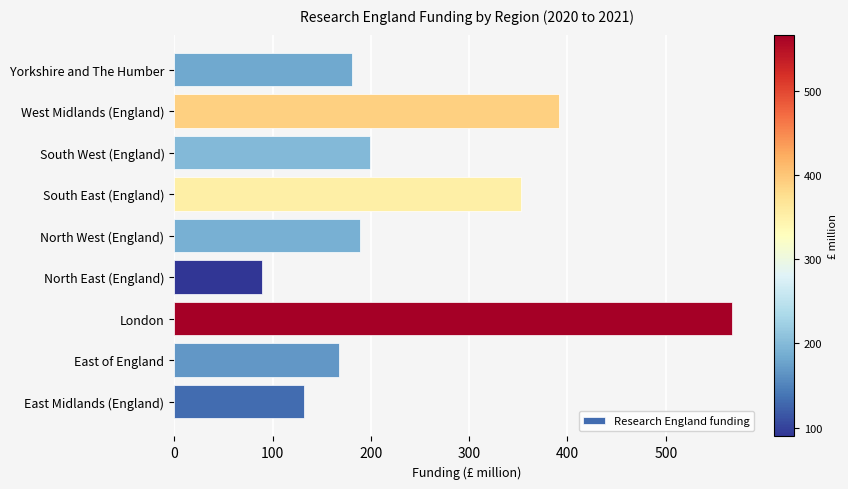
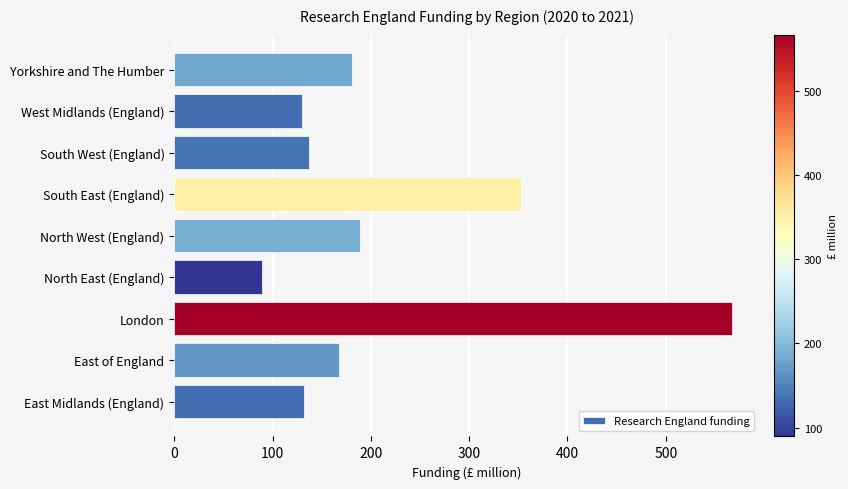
West Midlands (England): 390 -> 130
South West (England): 200 -> 140
